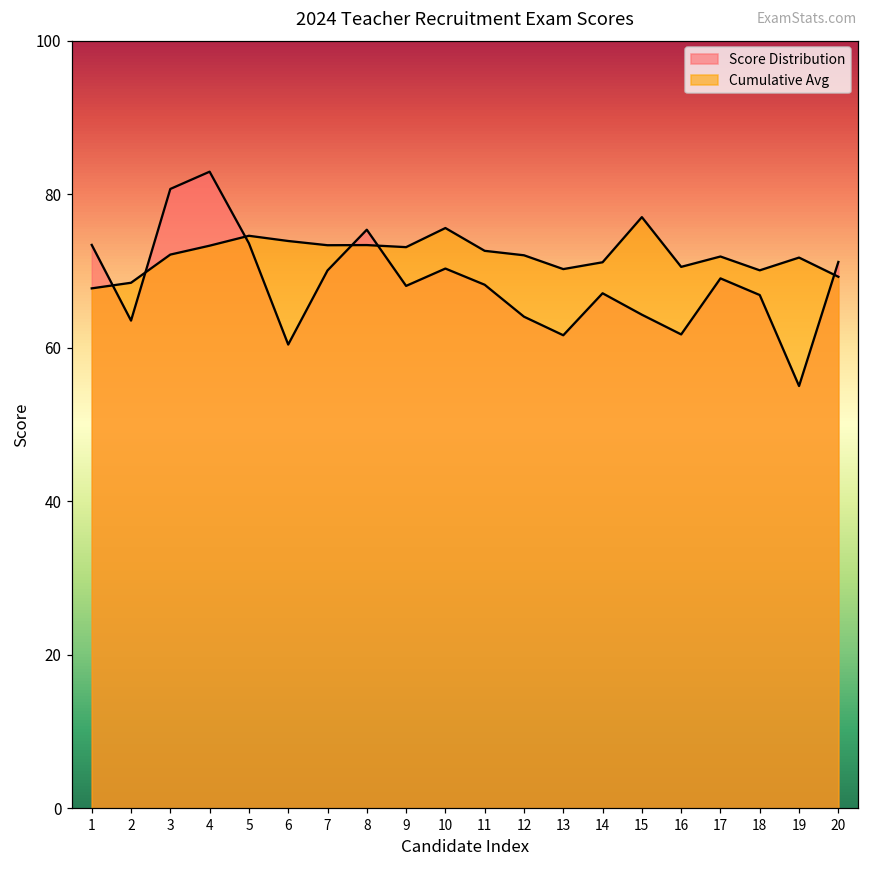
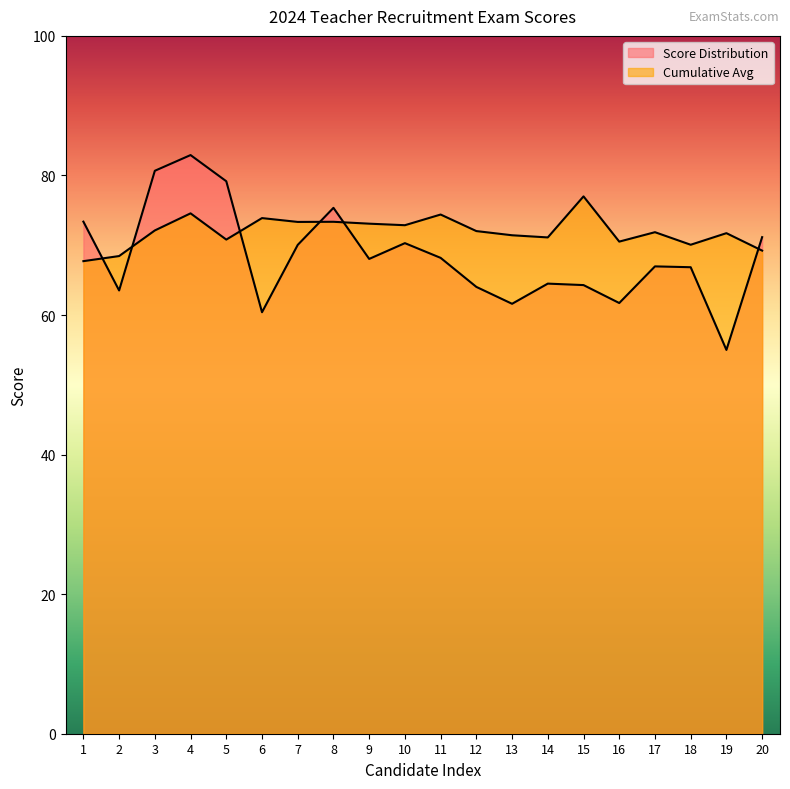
Cumulative Avg, 4: 73 -> 75
Score Distribution, 5: 74 -> 79
Cumulative Avg, 5: 75 -> 71
Cumulative Avg, 10: 76 -> 73
Cumulative Avg, 11: 73 -> 74
Cumulative Avg, 13: 70 -> 71
Score Distribution, 14: 67 -> 65
Score Distribution, 17: 69 -> 67
